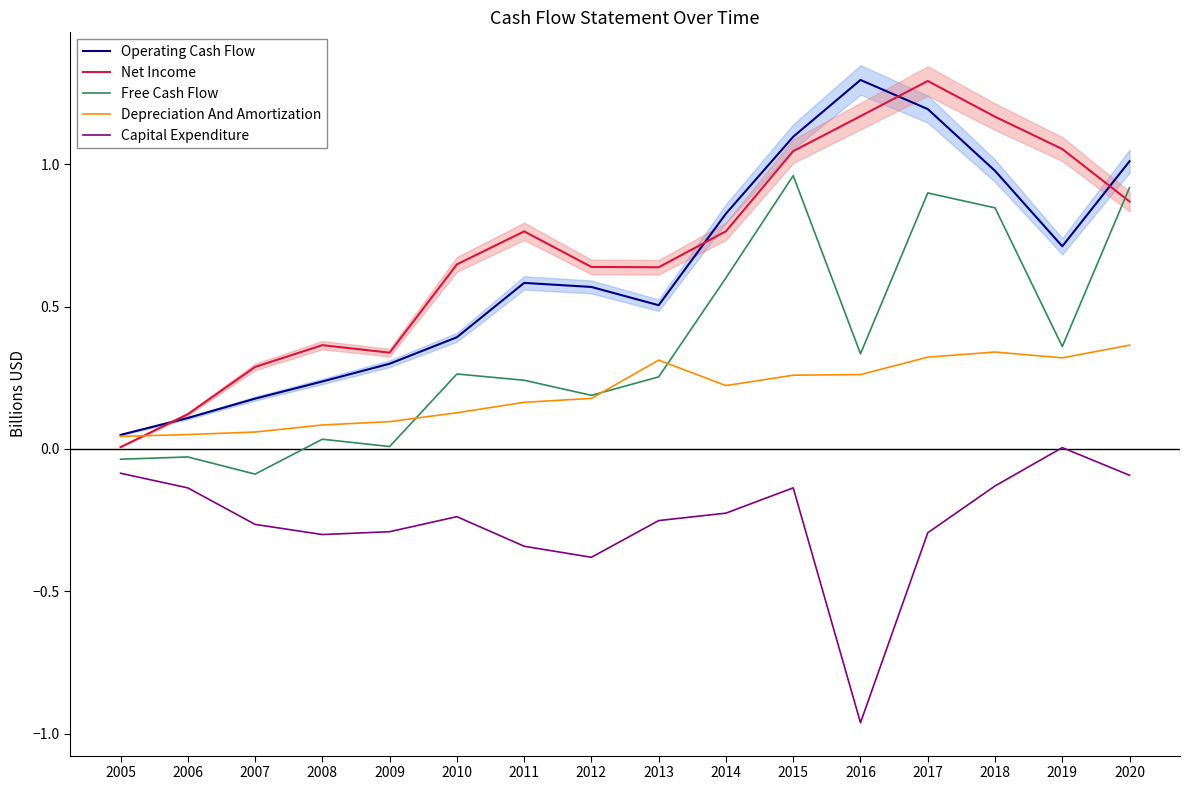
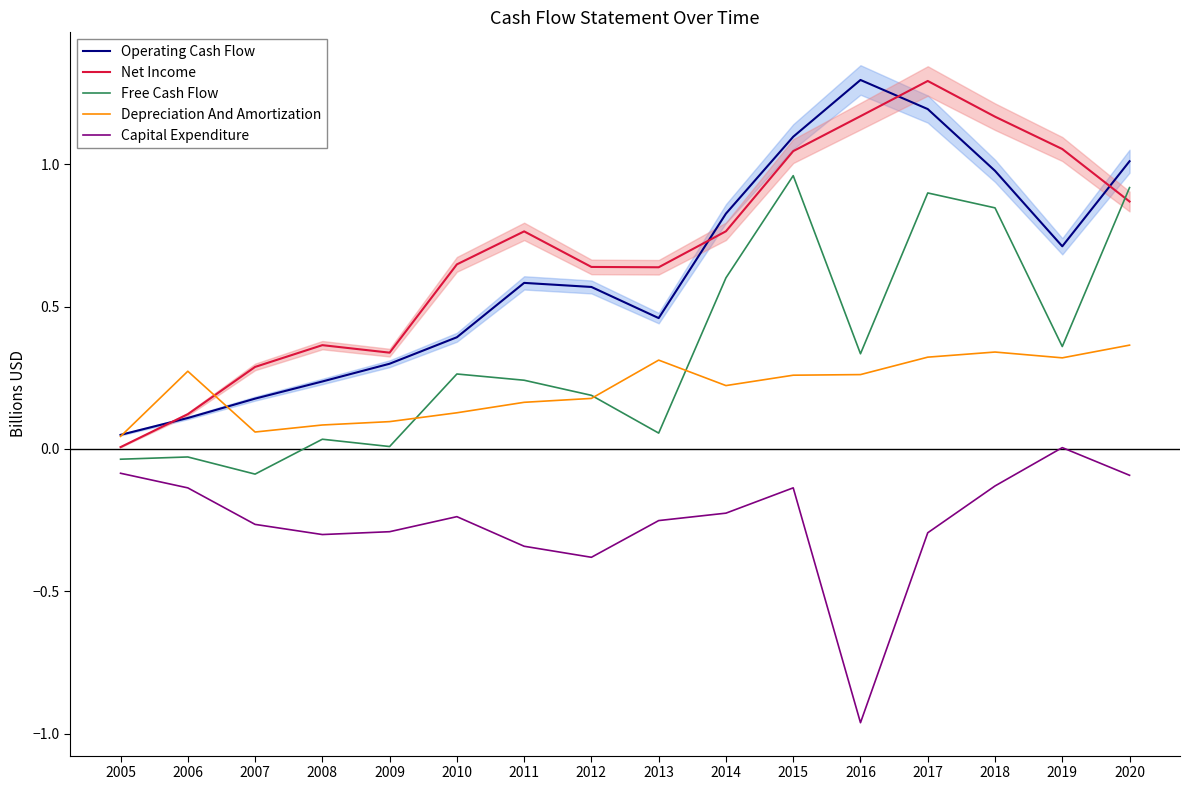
Depreciation And Amortization, 2006: 0.05 -> 0.27
Operating Cash Flow, 2013: 0.50 -> 0.46
Free Cash Flow, 2013: 0.25 -> 0.06
